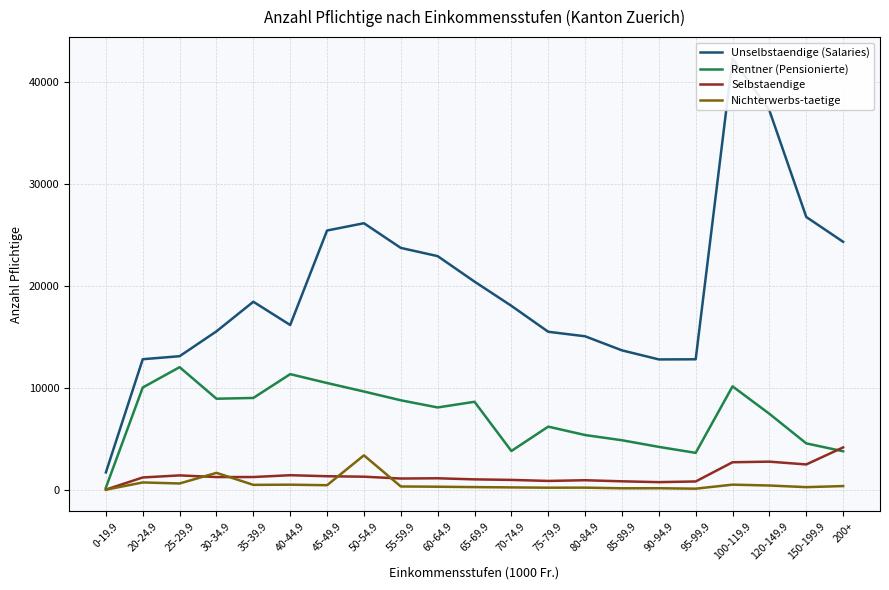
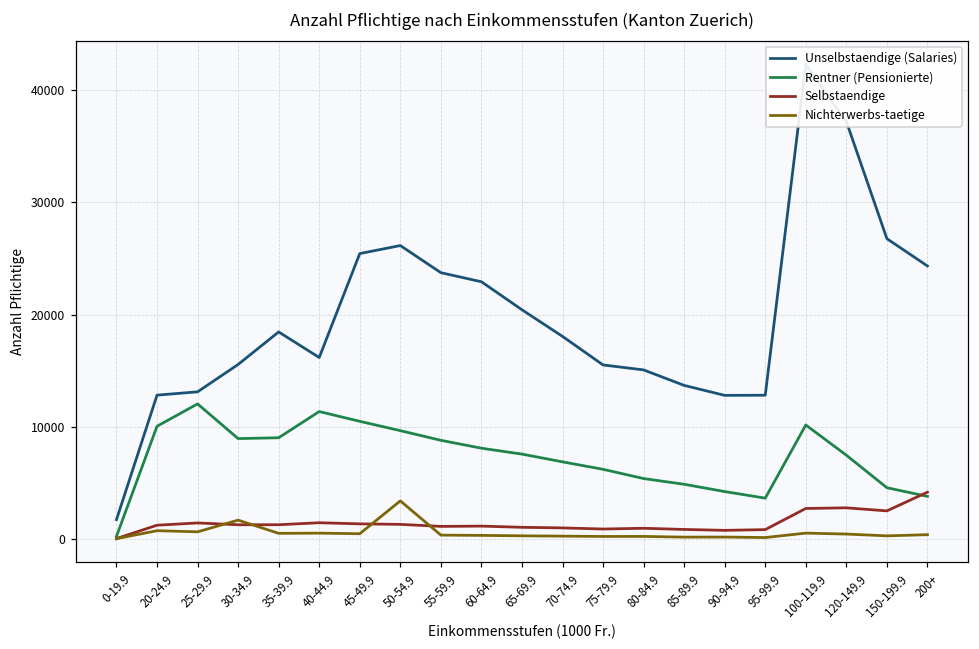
Rentner (Pensionierte), 65-69.9: 8700 -> 7600
Rentner (Pensionierte), 70-74.9: 3900 -> 6900
